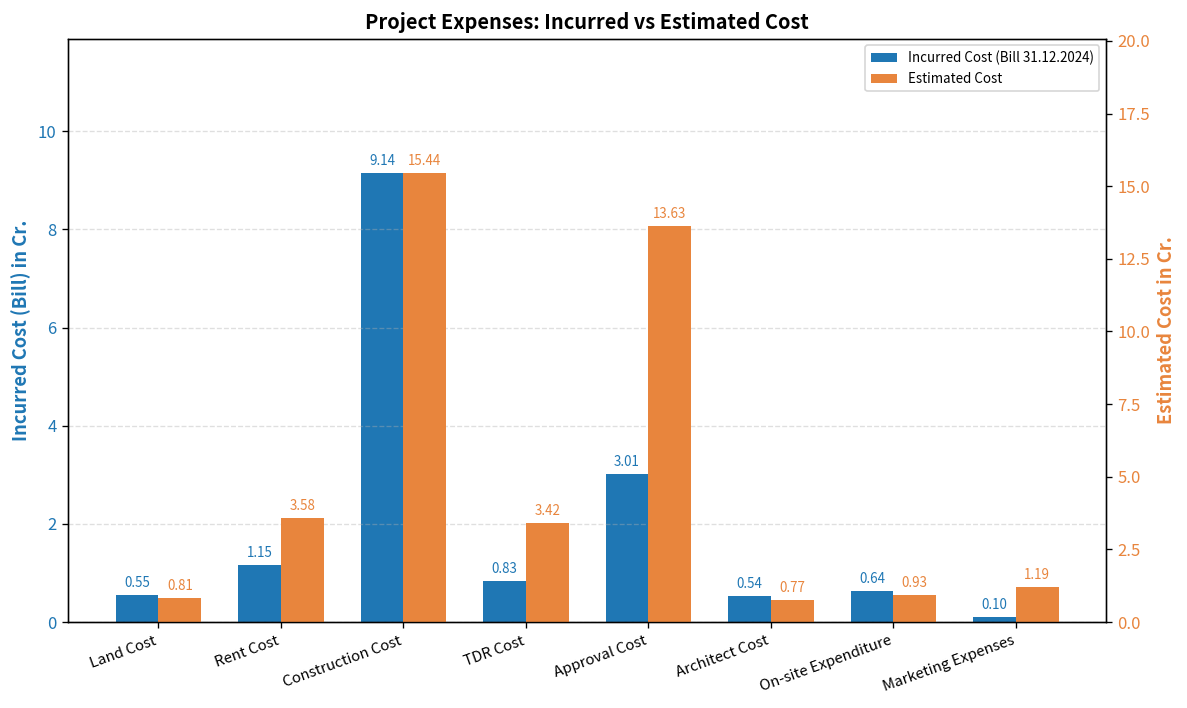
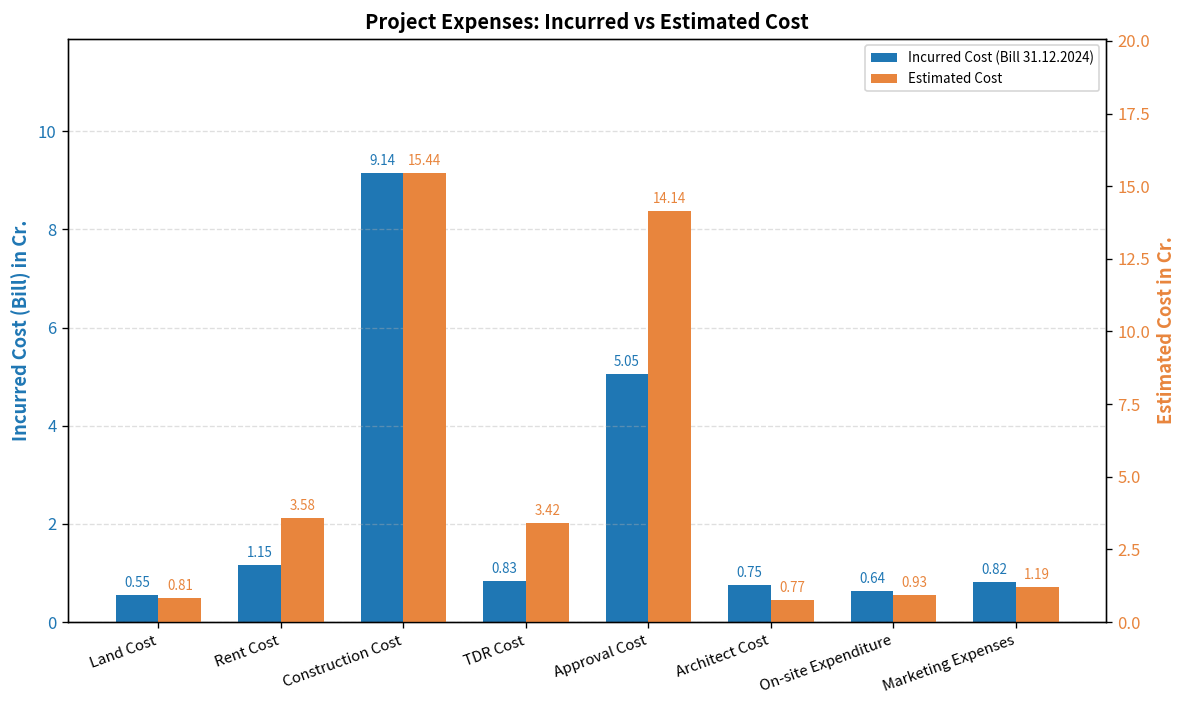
Incurred Cost (Bill 31.12.2024), Approval Cost: 3.01 -> 5.05
Incurred Cost (Bill 31.12.2024), Architect Cost: 0.54 -> 0.75
Incurred Cost (Bill 31.12.2024), Marketing Expenses: 0.10 -> 0.82
Estimated Cost, Approval Cost: 13.63 -> 14.14
